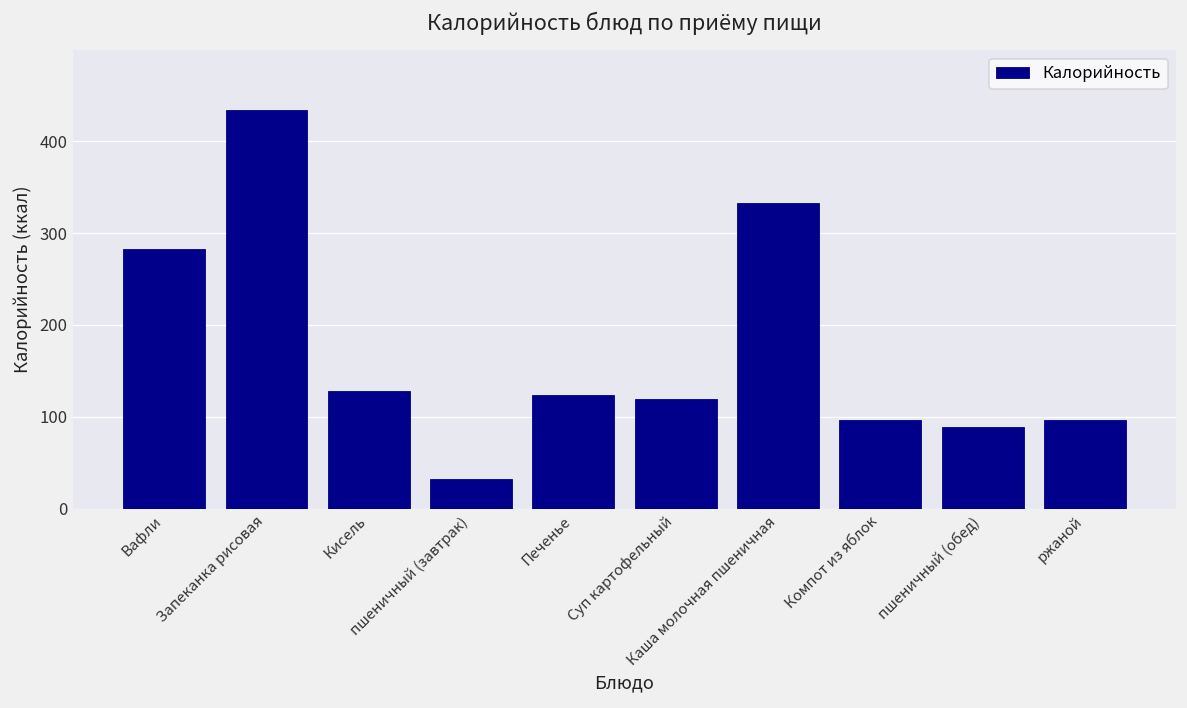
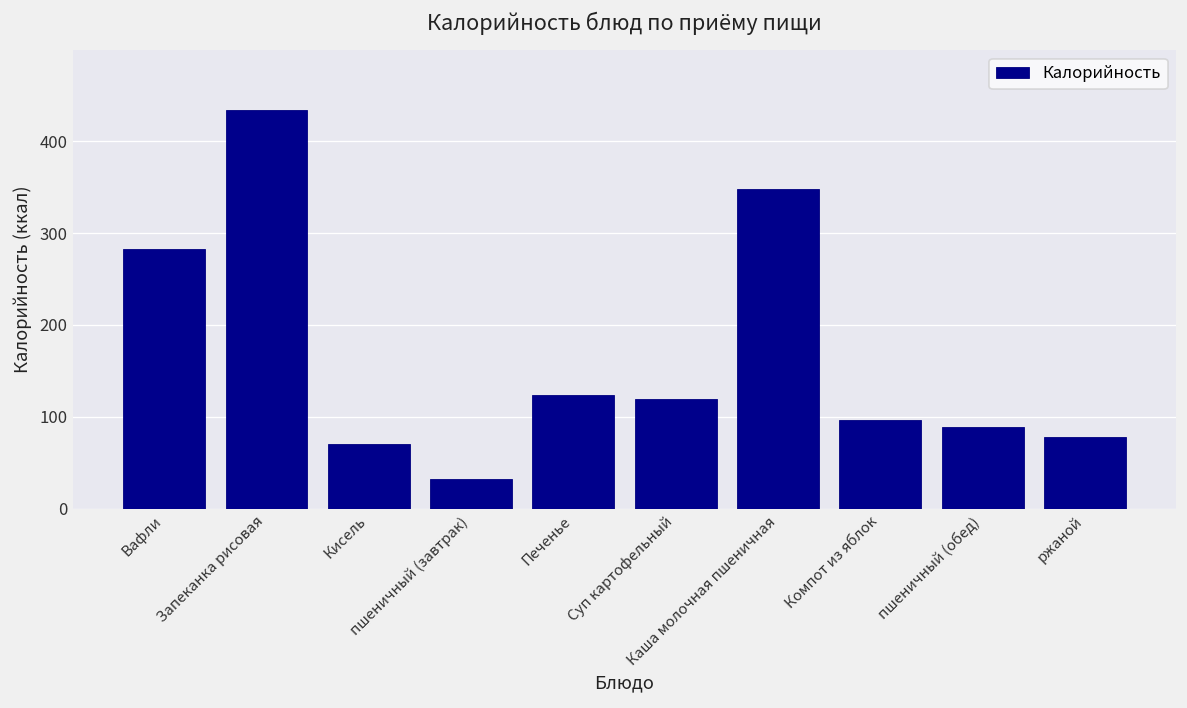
Кисель: 130 -> 70
Каша молочная пшеничная: 330 -> 350
ржаной: 100 -> 80
